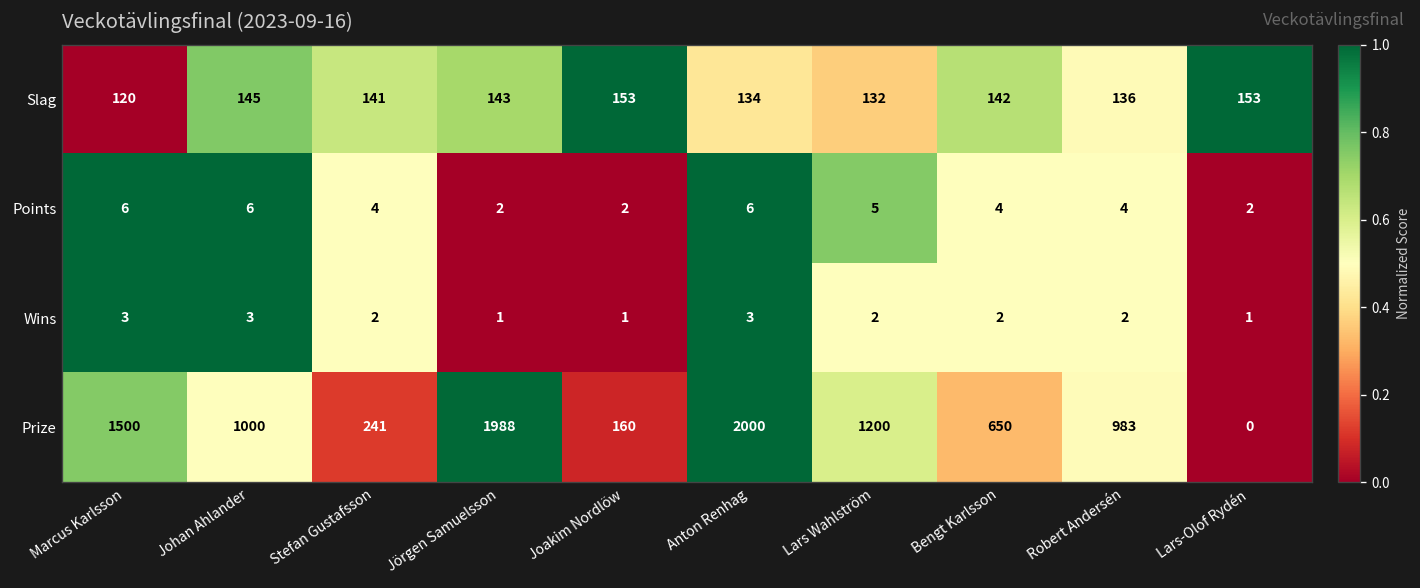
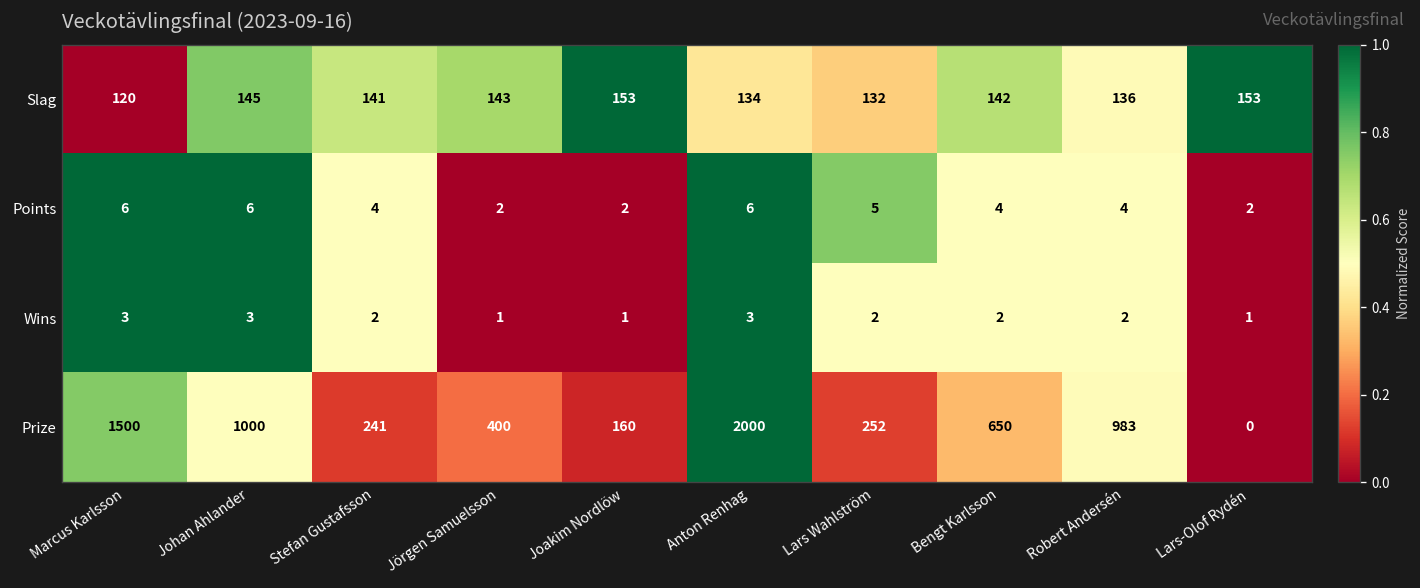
Prize, Jörgen Samuelsson: 1988 -> 400
Prize, Lars Wahlström: 1200 -> 252
